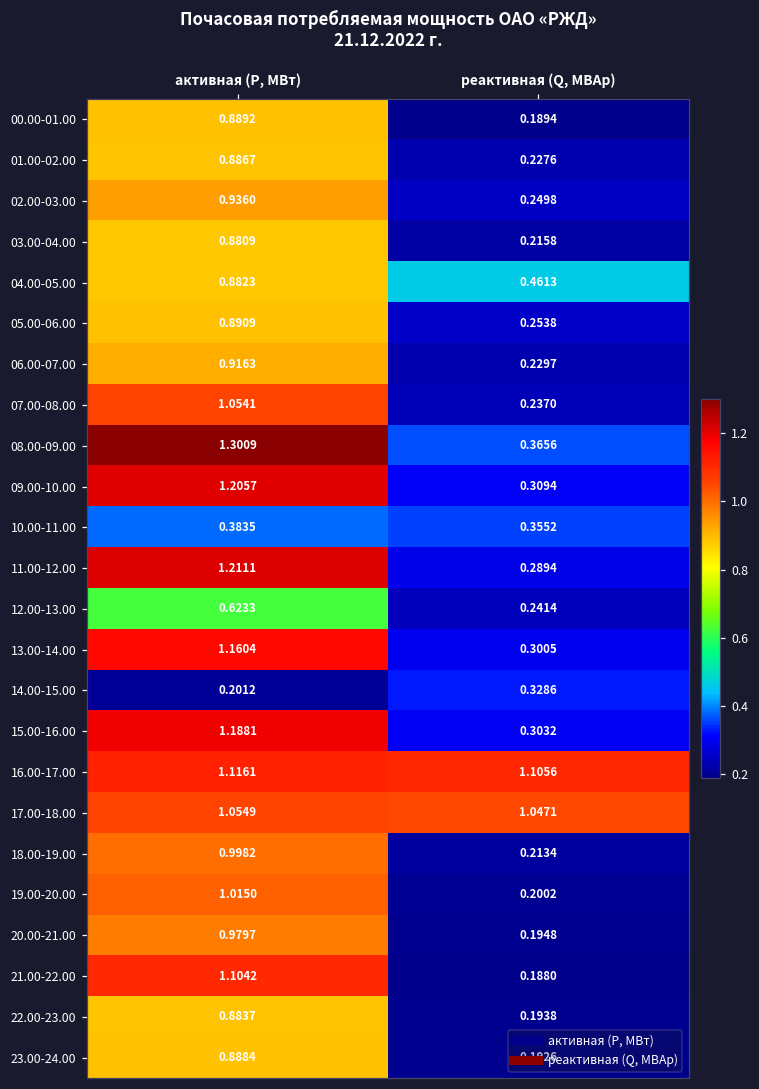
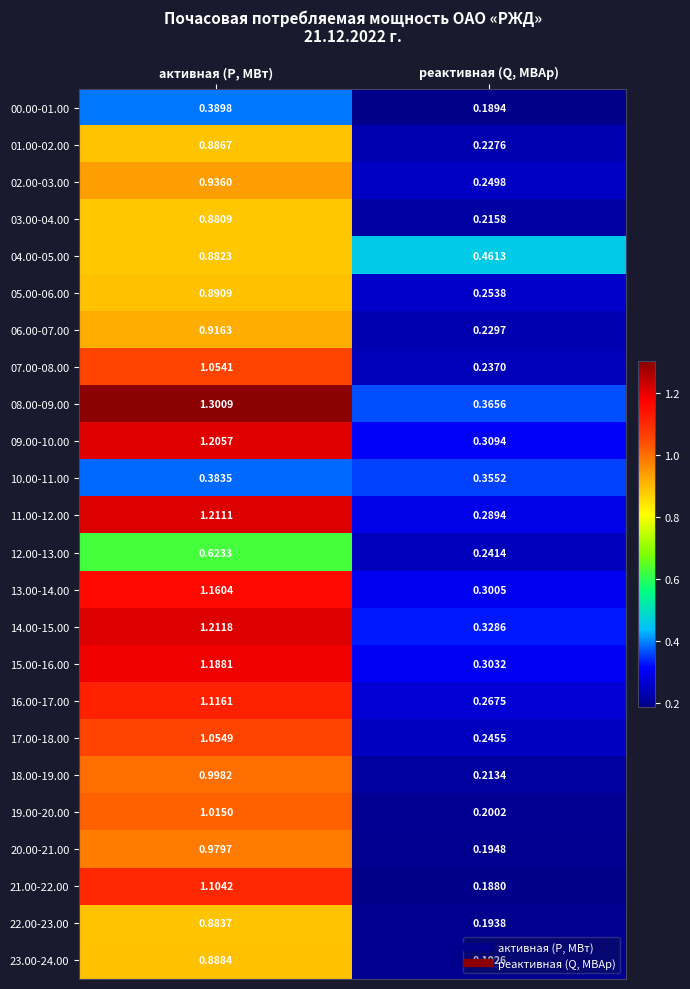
00.00-01.00, активная (P, МВт): 0.8892 -> 0.3898
14.00-15.00, активная (P, МВт): 0.2012 -> 1.2118
16.00-17.00, реактивная (Q, МВАр): 1.1056 -> 0.2675
17.00-18.00, реактивная (Q, МВАр): 1.0471 -> 0.2455
